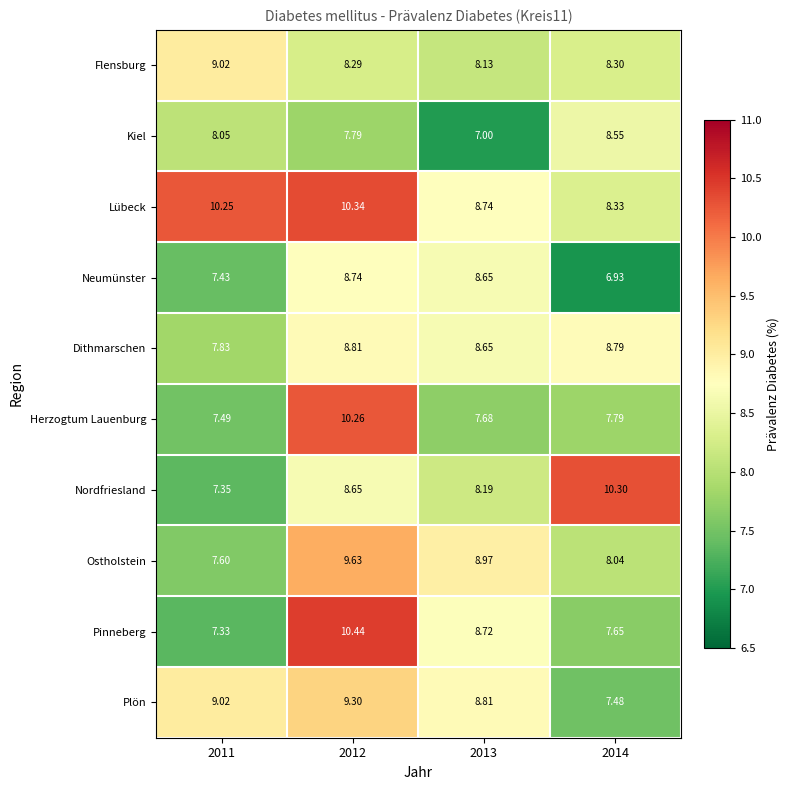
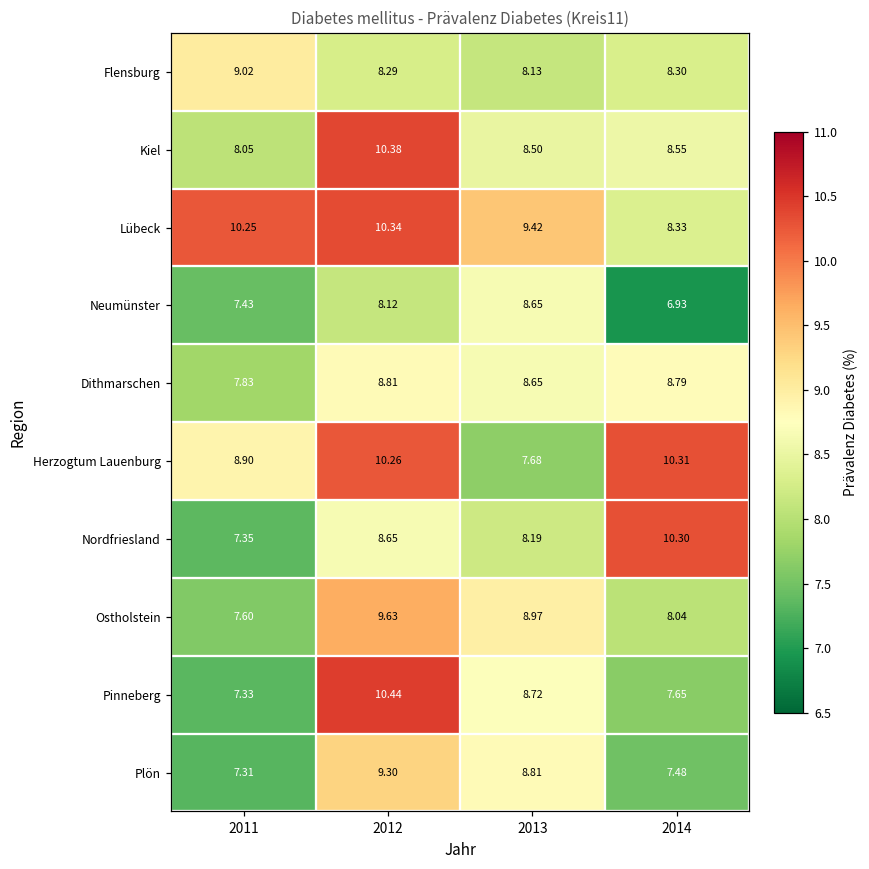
Kiel, 2012: 7.79 -> 10.38
Kiel, 2013: 7.00 -> 8.50
Lübeck, 2013: 8.74 -> 9.42
Neumünster, 2012: 8.74 -> 8.12
Herzogtum Lauenburg, 2011: 7.49 -> 8.90
Herzogtum Lauenburg, 2014: 7.79 -> 10.31
Plön, 2011: 9.02 -> 7.31
